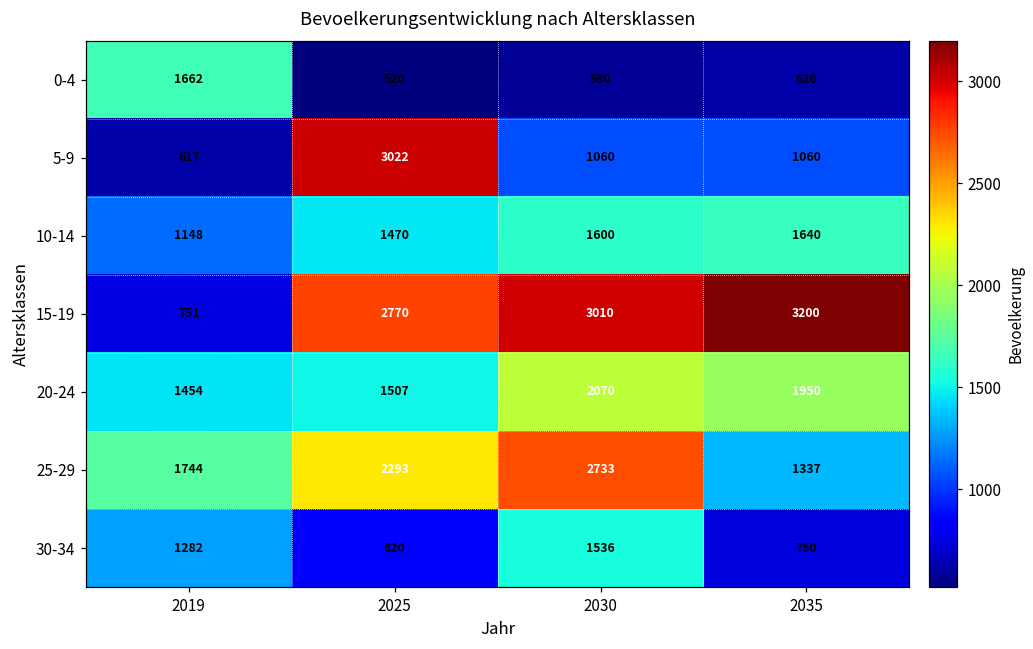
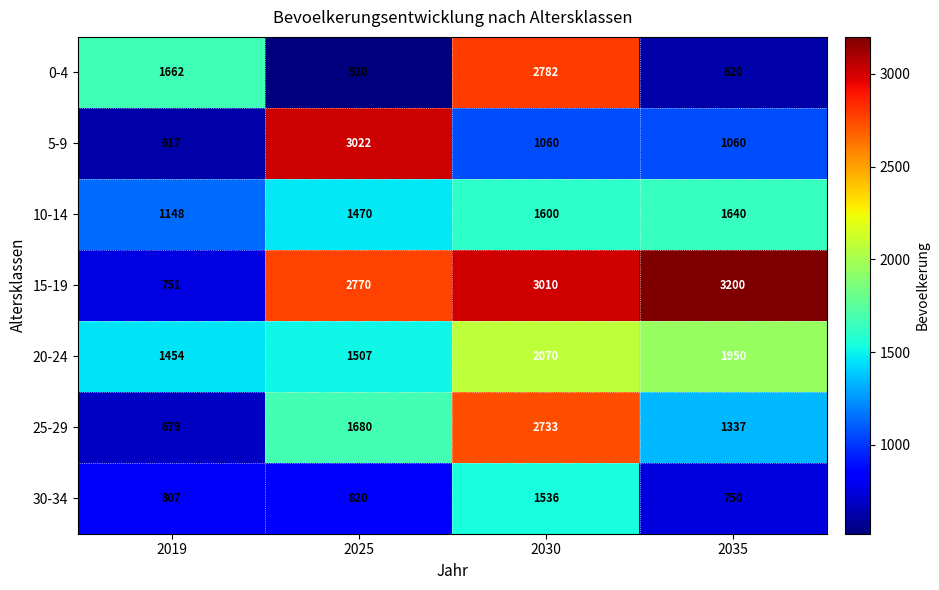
0-4, 2030: 580 -> 2782
25-29, 2019: 1744 -> 679
25-29, 2025: 2293 -> 1680
30-34, 2019: 1282 -> 807
